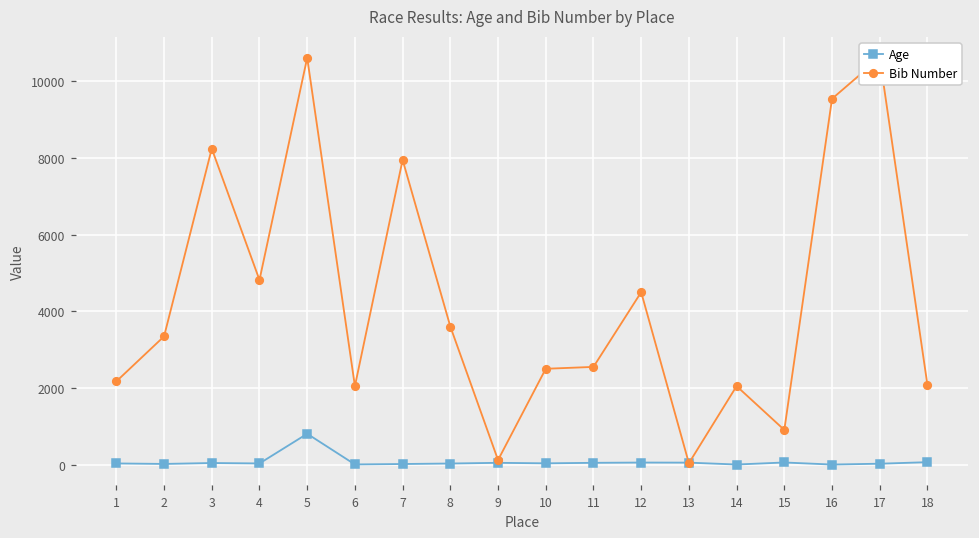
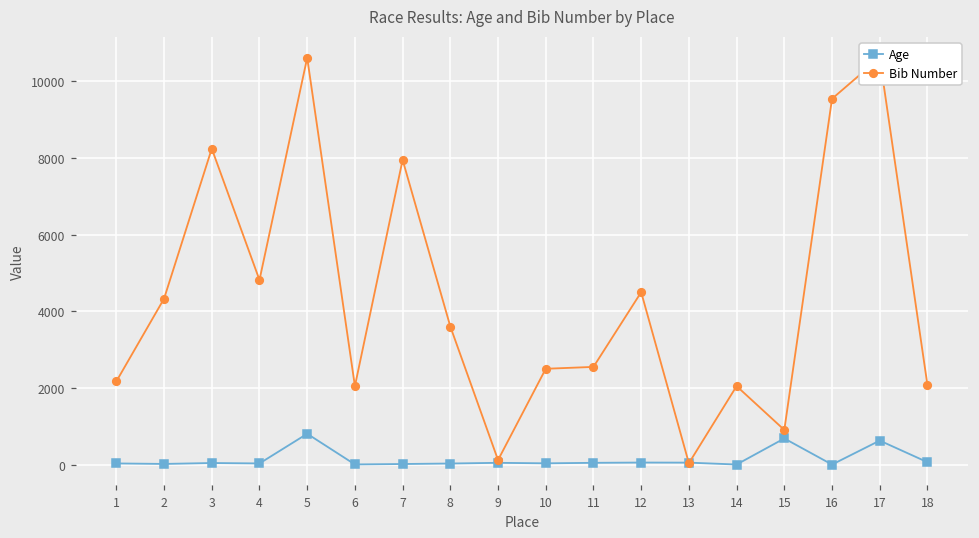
Bib Number, 2: 3400 -> 4300
Age, 15: 100 -> 700
Age, 17: 0 -> 600
